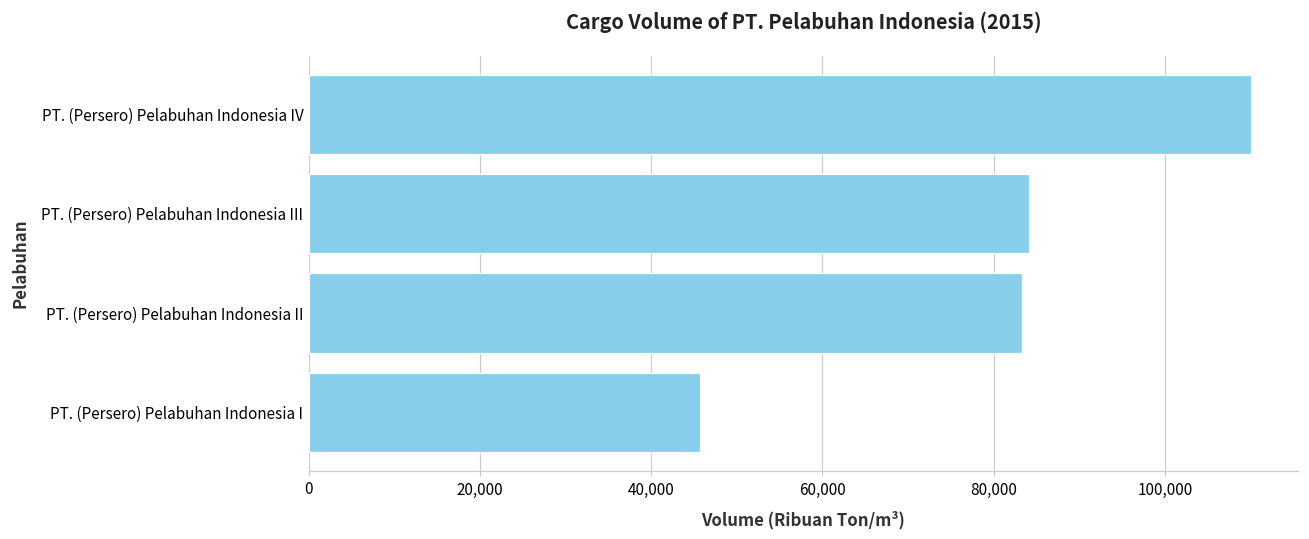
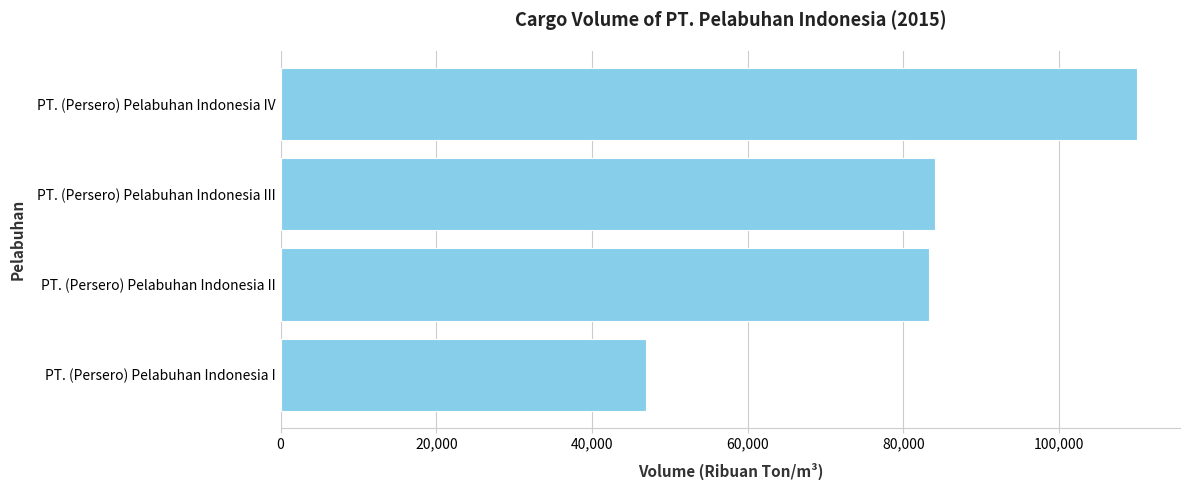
PT. (Persero) Pelabuhan Indonesia I: 46,000 -> 47,000
